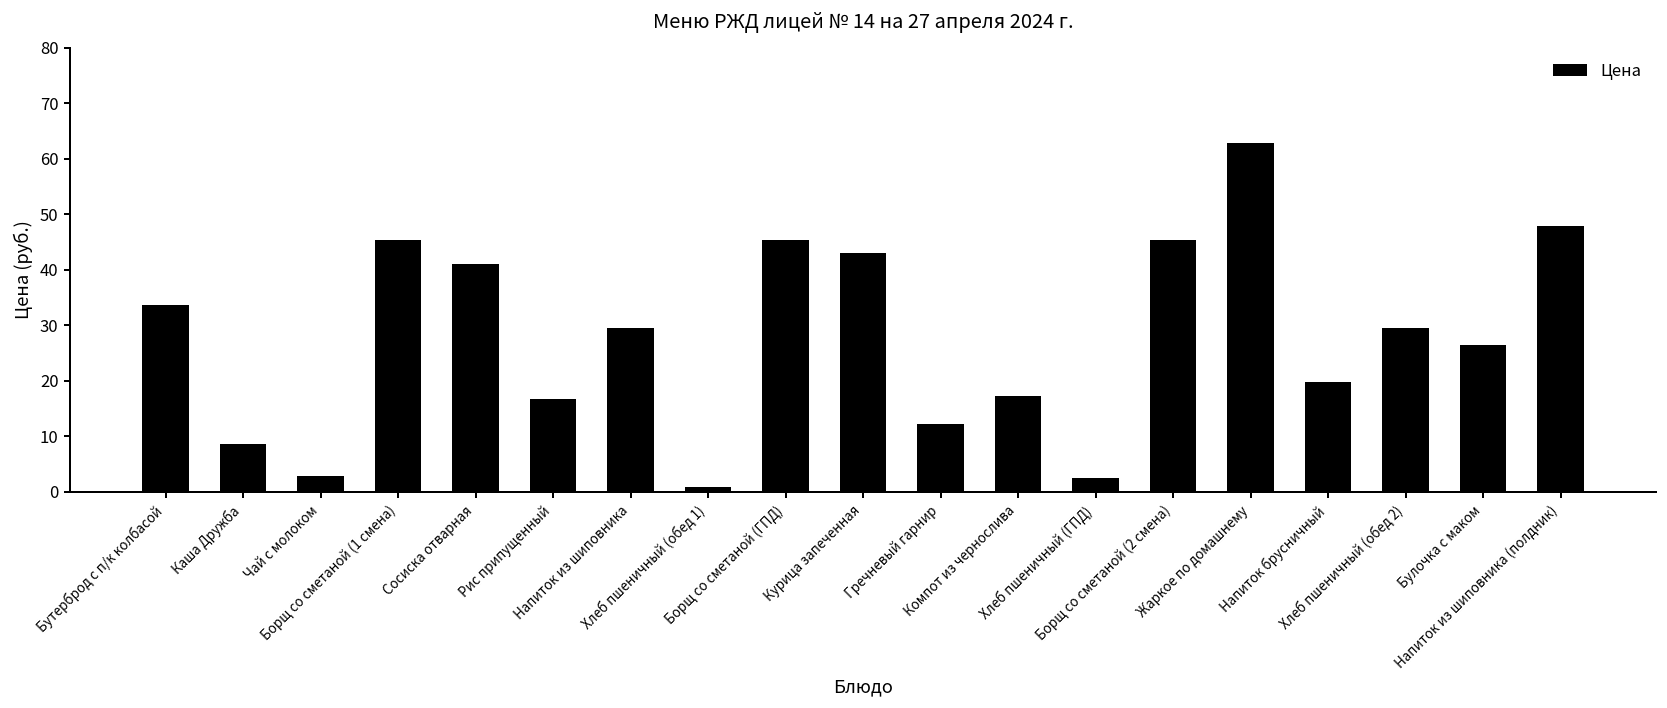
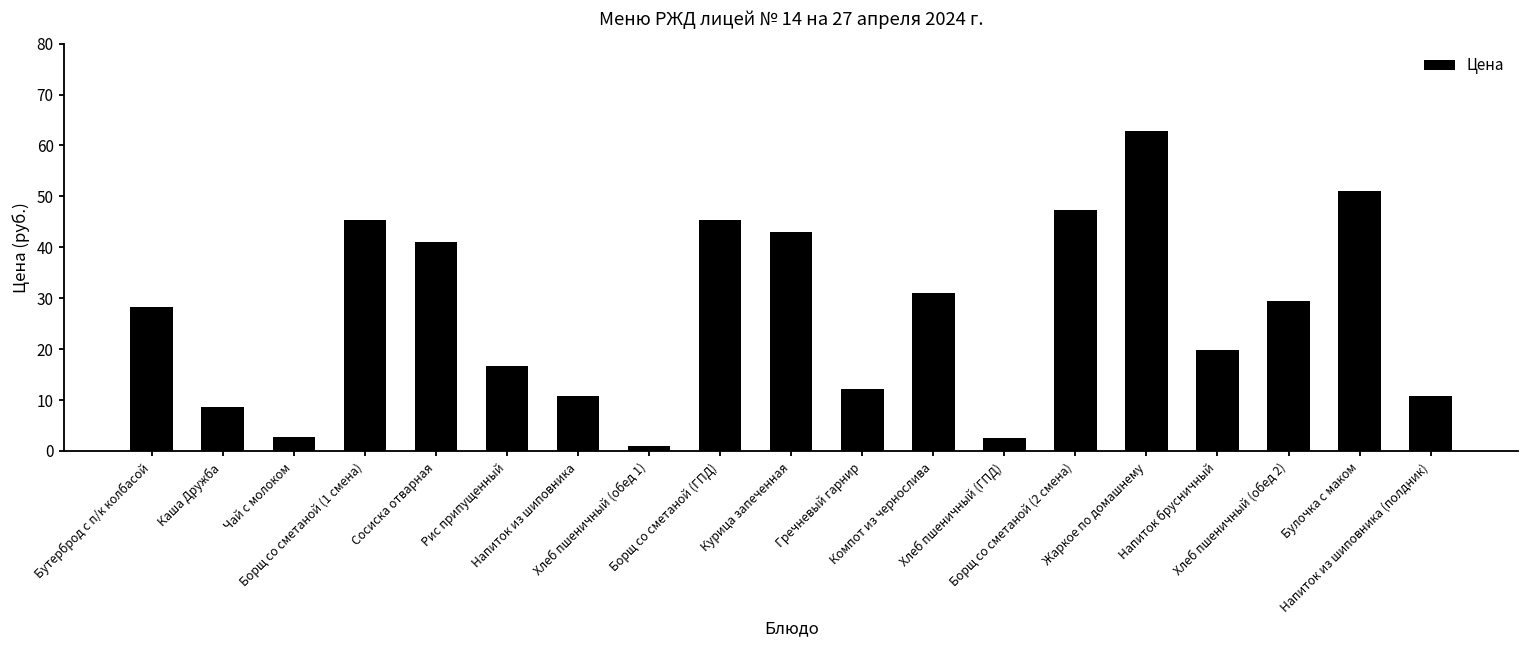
Бутерброд с п/к колбасой: 34 -> 28
Напиток из шиповника: 30 -> 11
Компот из чернослива: 17 -> 31
Борщ со сметаной (2 смена): 45 -> 47
Булочка с маком: 27 -> 51
Напиток из шиповника (полдник): 48 -> 11
